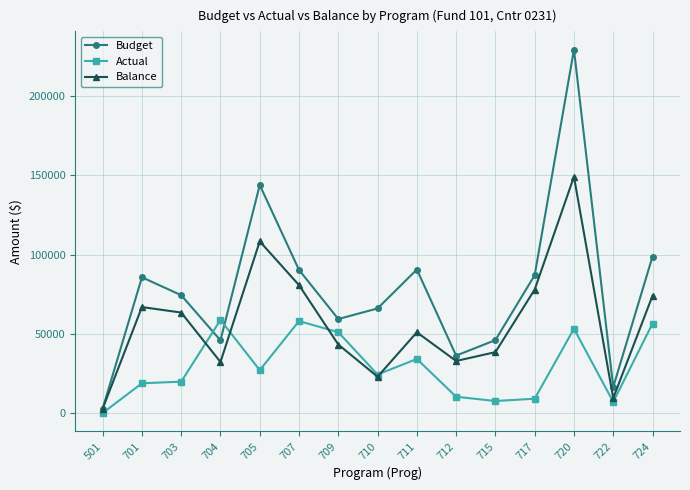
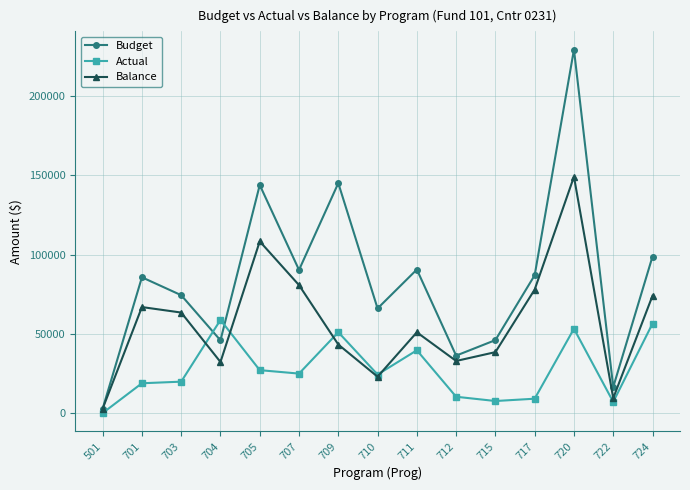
Actual, 707: 58000 -> 25000
Budget, 709: 59000 -> 145000
Actual, 711: 34000 -> 40000
